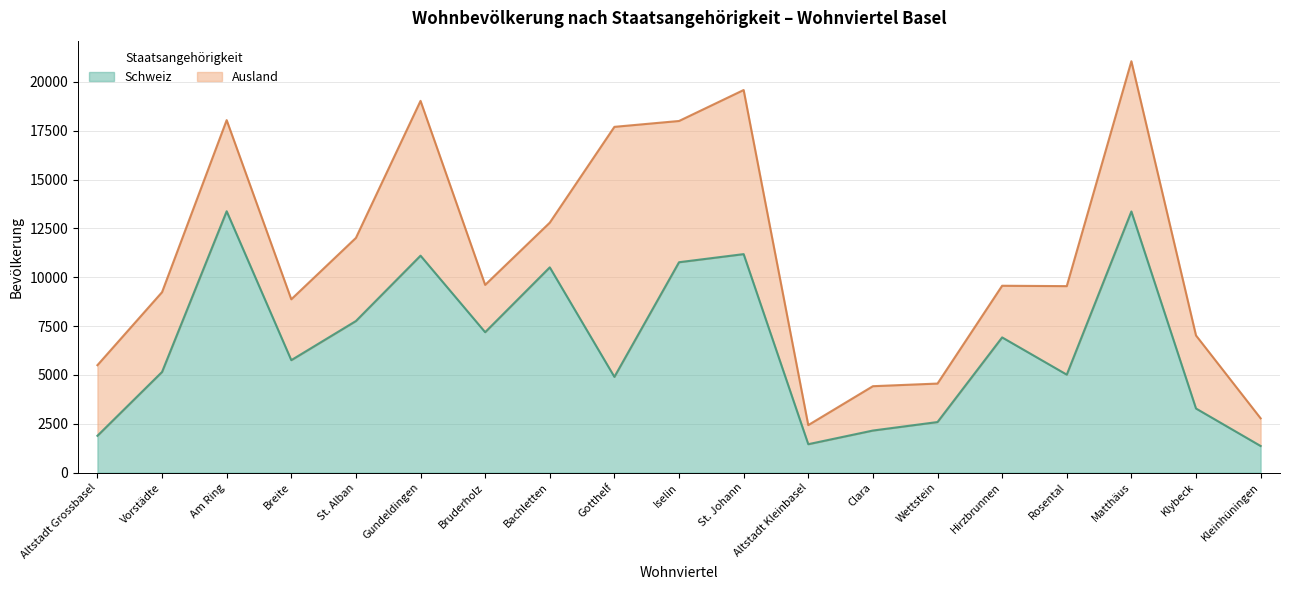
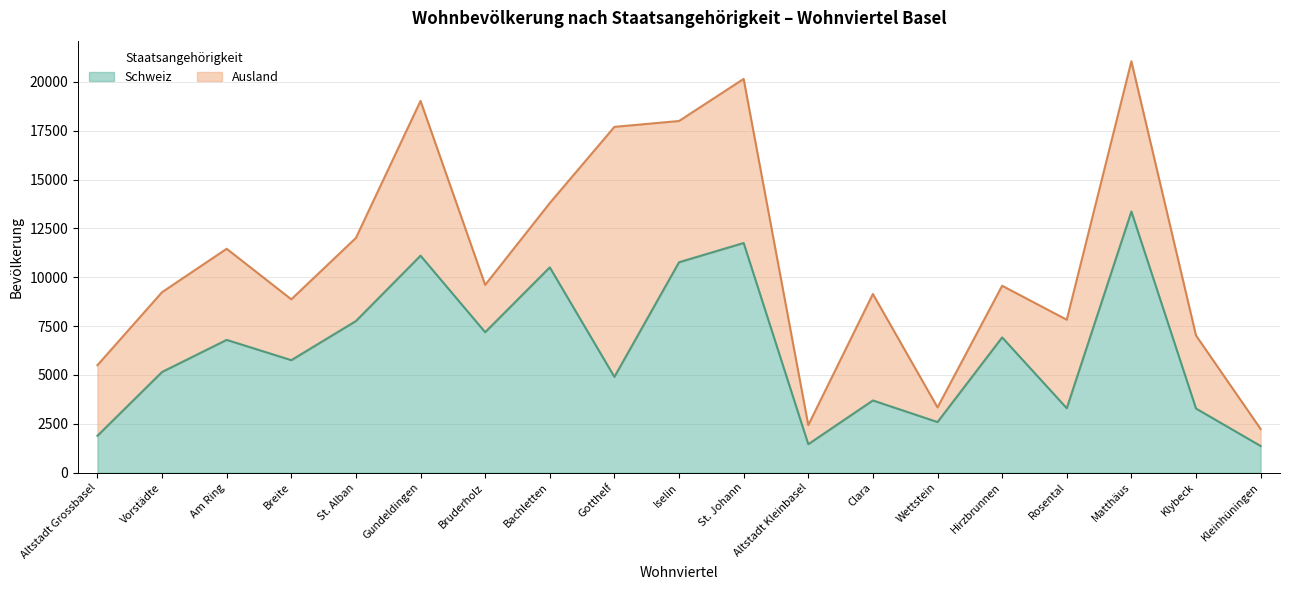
Schweiz, Am Ring: 13400 -> 6800
Ausland, Bachletten: 2300 -> 3300
Schweiz, St. Johann: 11200 -> 11800
Schweiz, Clara: 2200 -> 3700
Ausland, Clara: 2300 -> 5500
Ausland, Wettstein: 2000 -> 800
Schweiz, Rosental: 5000 -> 3300
Ausland, Kleinhüningen: 1400 -> 900
